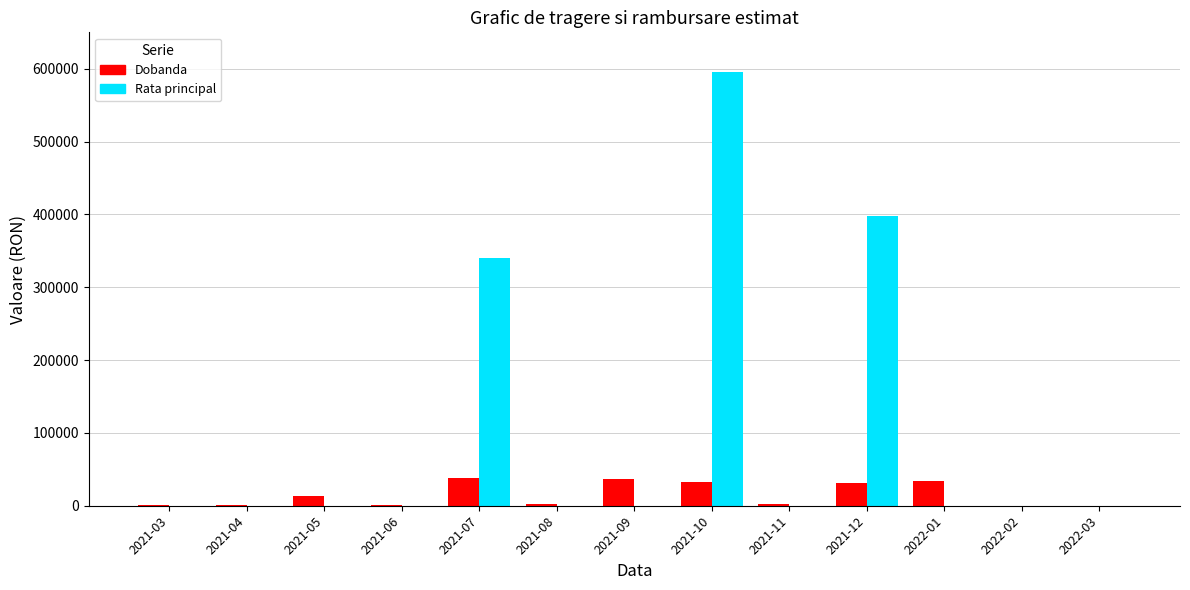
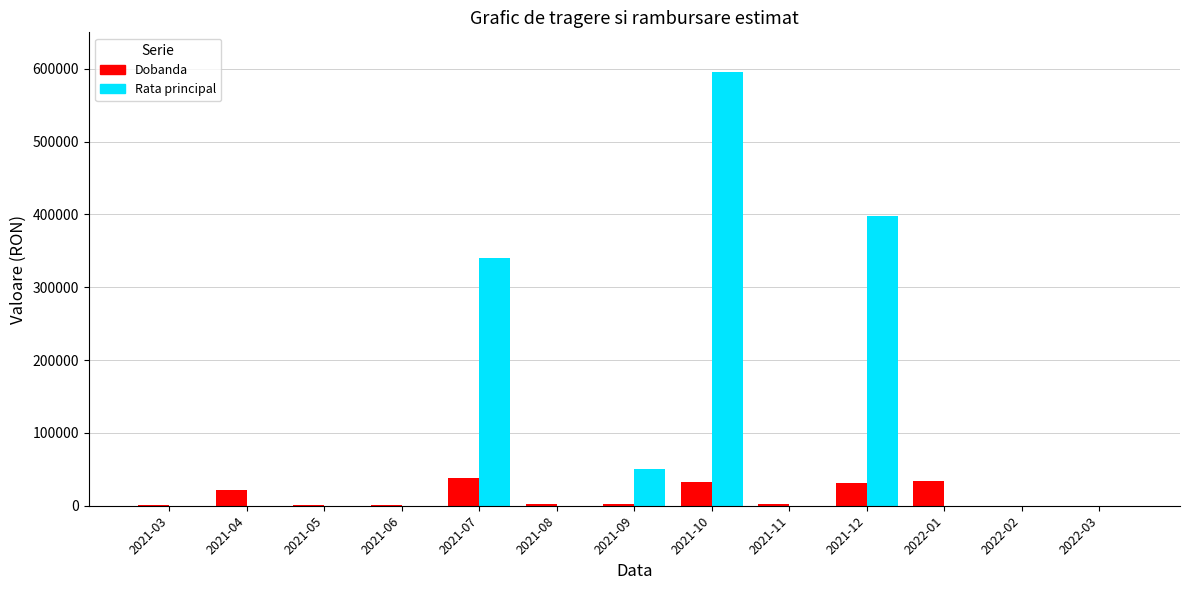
Dobanda, 2021-04: 0 -> 20000
Dobanda, 2021-05: 10000 -> 0
Dobanda, 2021-09: 40000 -> 0
Rata principal, 2021-09: 0 -> 50000
